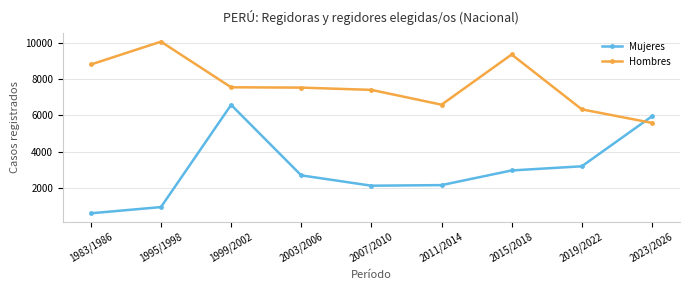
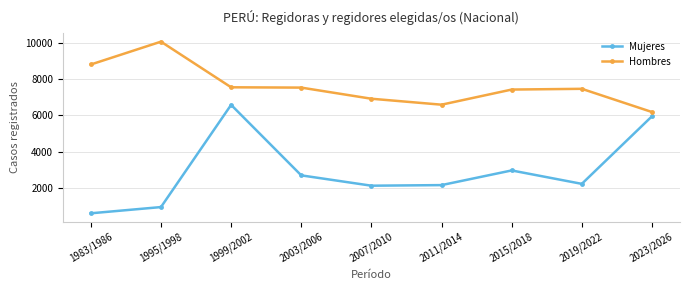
Hombres, 2007/2010: 7400 -> 6900
Hombres, 2015/2018: 9400 -> 7400
Mujeres, 2019/2022: 3200 -> 2200
Hombres, 2019/2022: 6300 -> 7500
Hombres, 2023/2026: 5600 -> 6200
